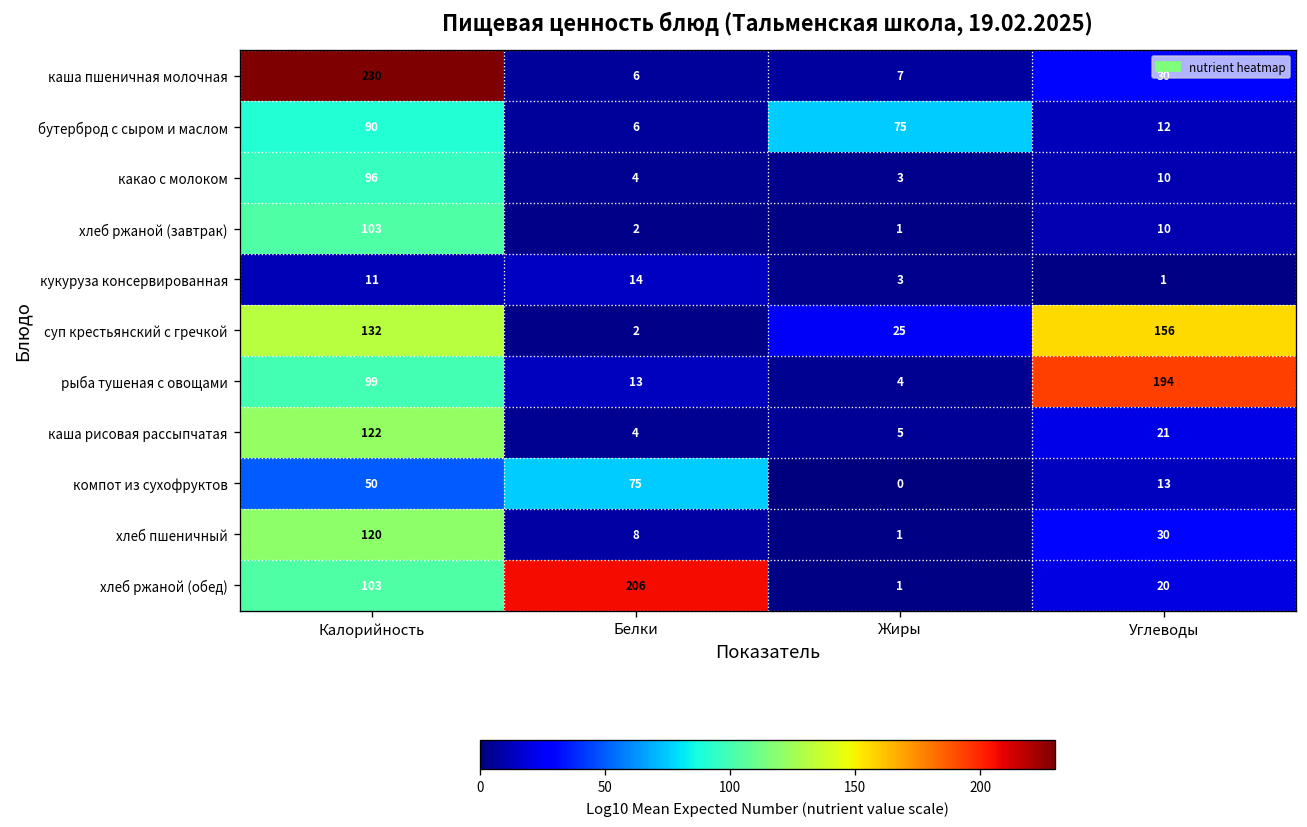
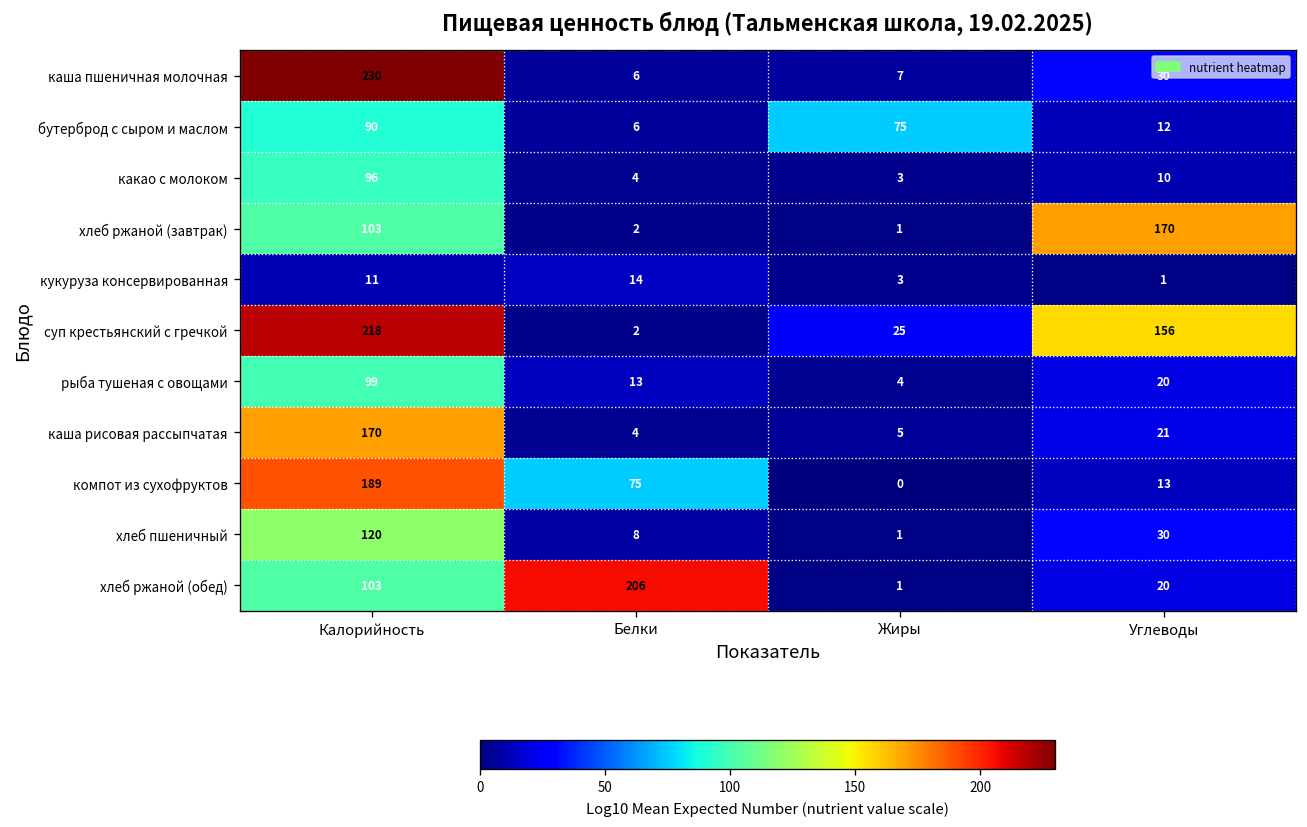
хлеб ржаной (завтрак), Углеводы: 10 -> 170
суп крестьянский с гречкой, Калорийность: 132 -> 218
рыба тушеная с овощами, Углеводы: 194 -> 20
каша рисовая рассыпчатая, Калорийность: 122 -> 170
компот из сухофруктов, Калорийность: 50 -> 189
